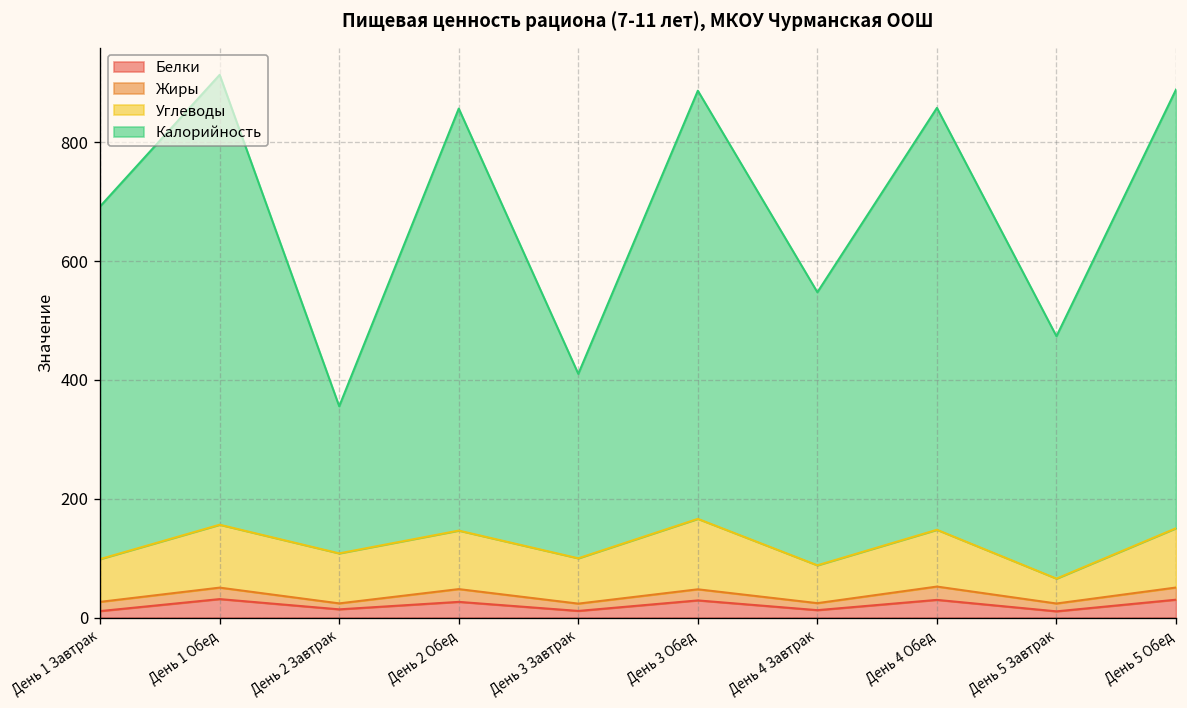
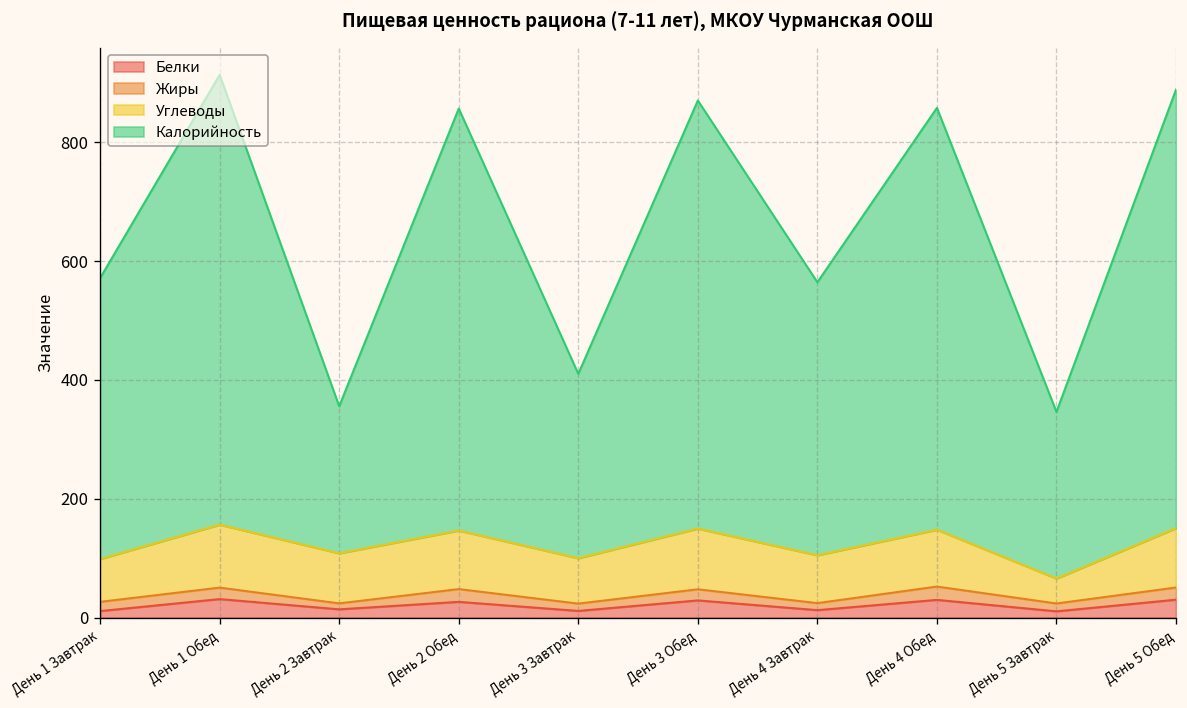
Калорийность, День 1 Завтрак: 590 -> 470
Углеводы, День 3 Обед: 120 -> 100
Углеводы, День 4 Завтрак: 60 -> 80
Калорийность, День 5 Завтрак: 410 -> 280
